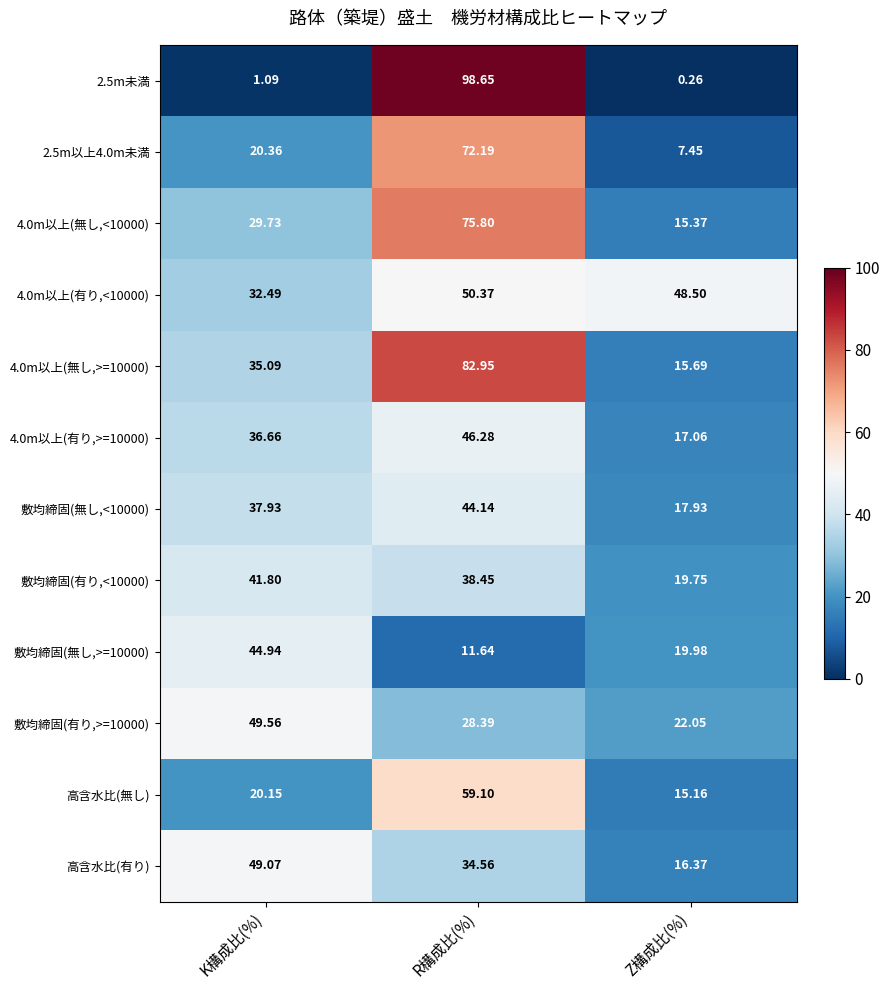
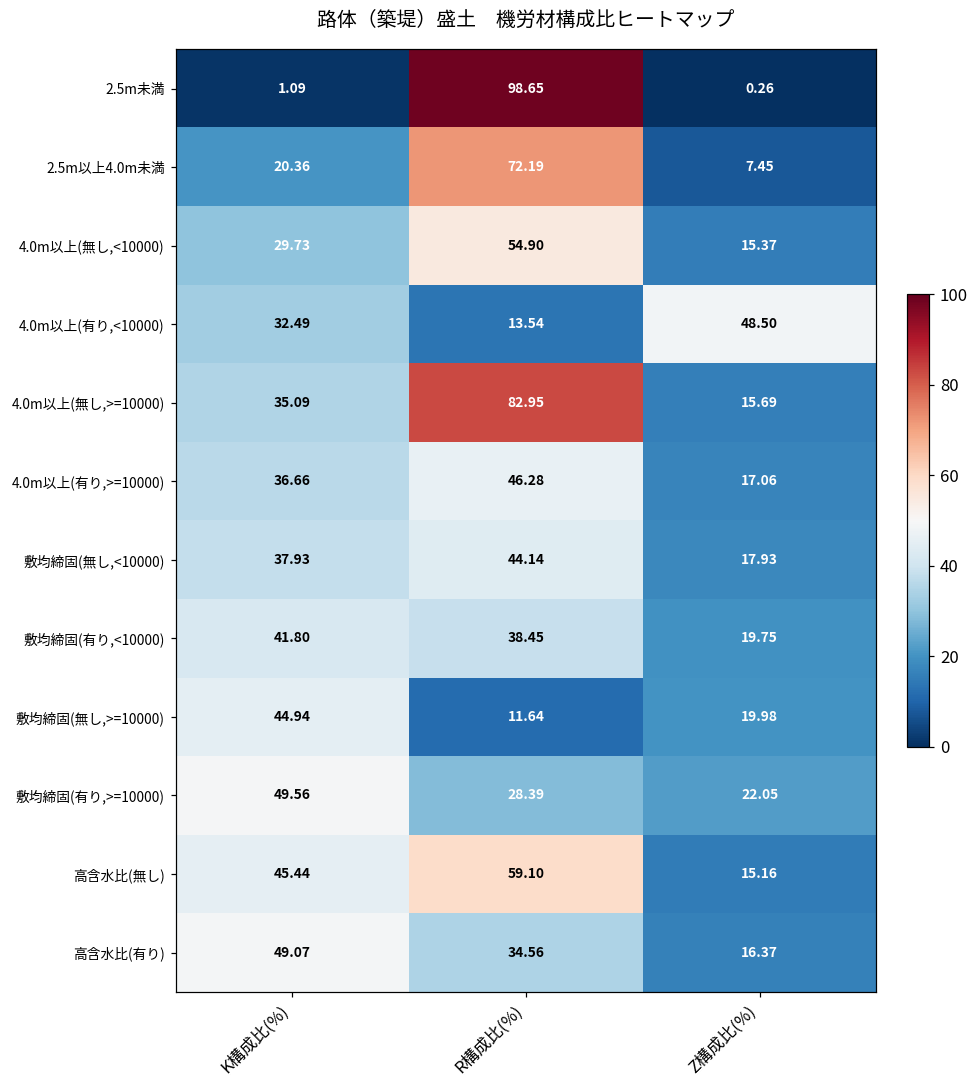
4.0m以上(無し,<10000), R構成比(%): 75.80 -> 54.90
4.0m以上(有り,<10000), R構成比(%): 50.37 -> 13.54
高含水比(無し), K構成比(%): 20.15 -> 45.44
